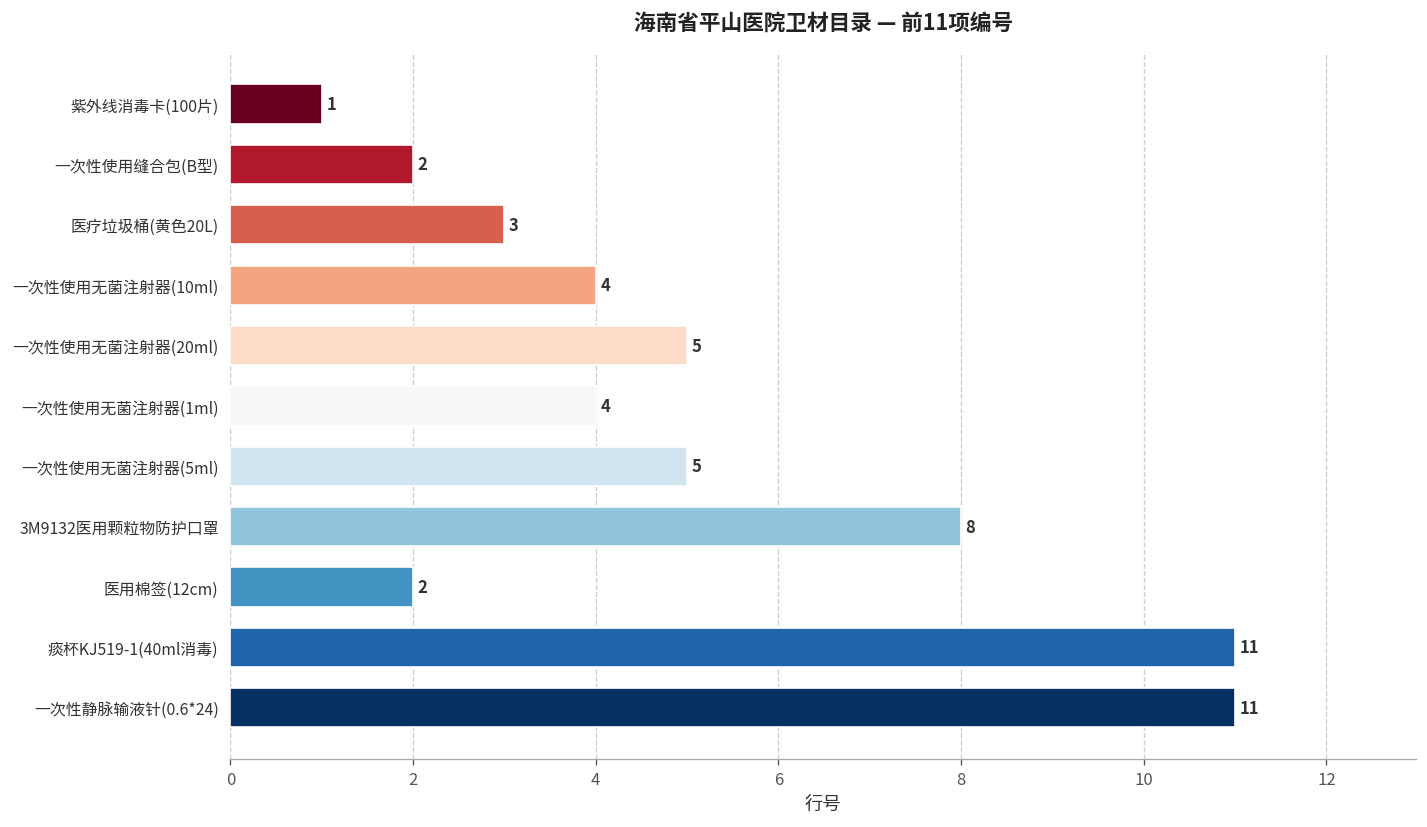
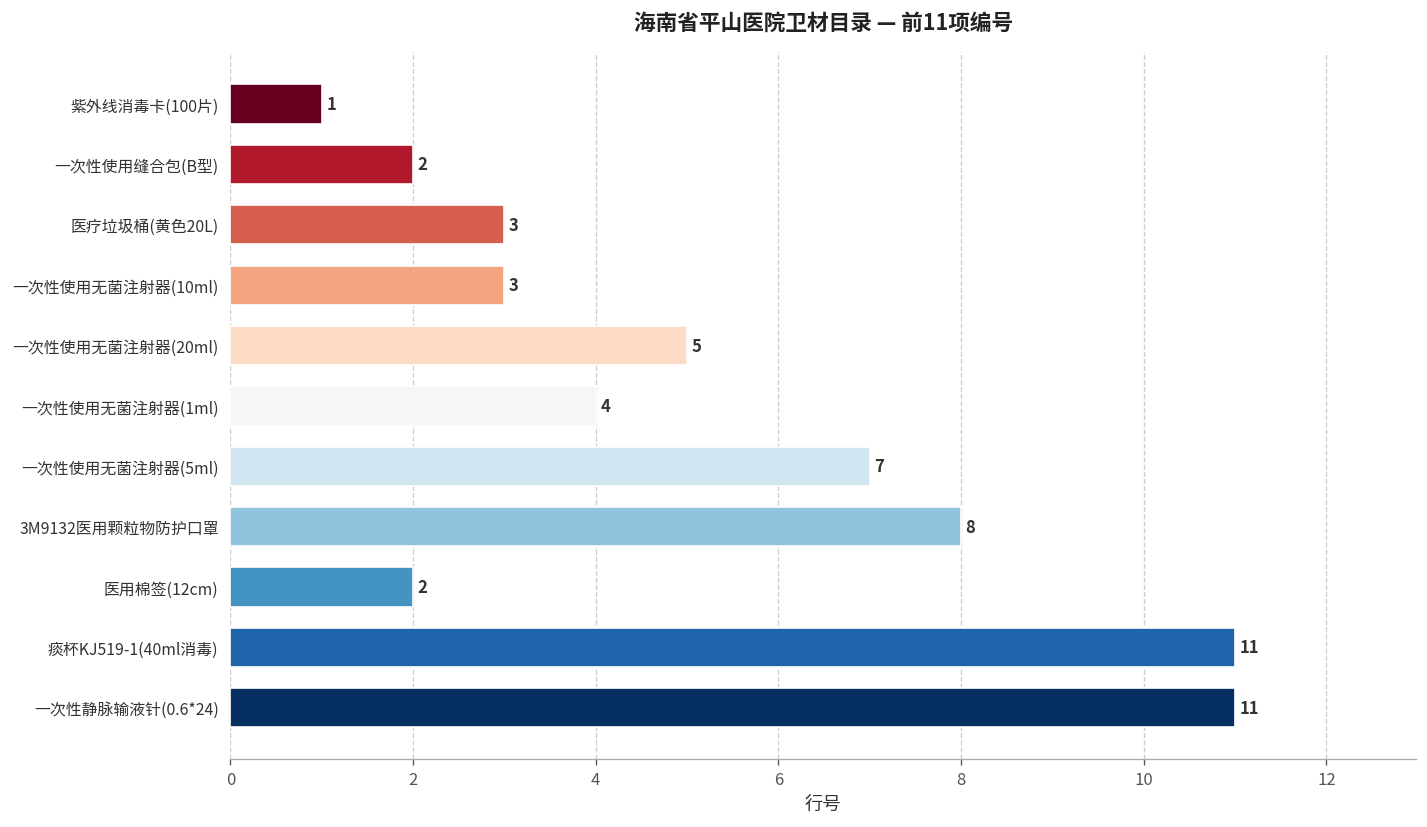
一次性使用无菌注射器(10ml): 4 -> 3
一次性使用无菌注射器(5ml): 5 -> 7
